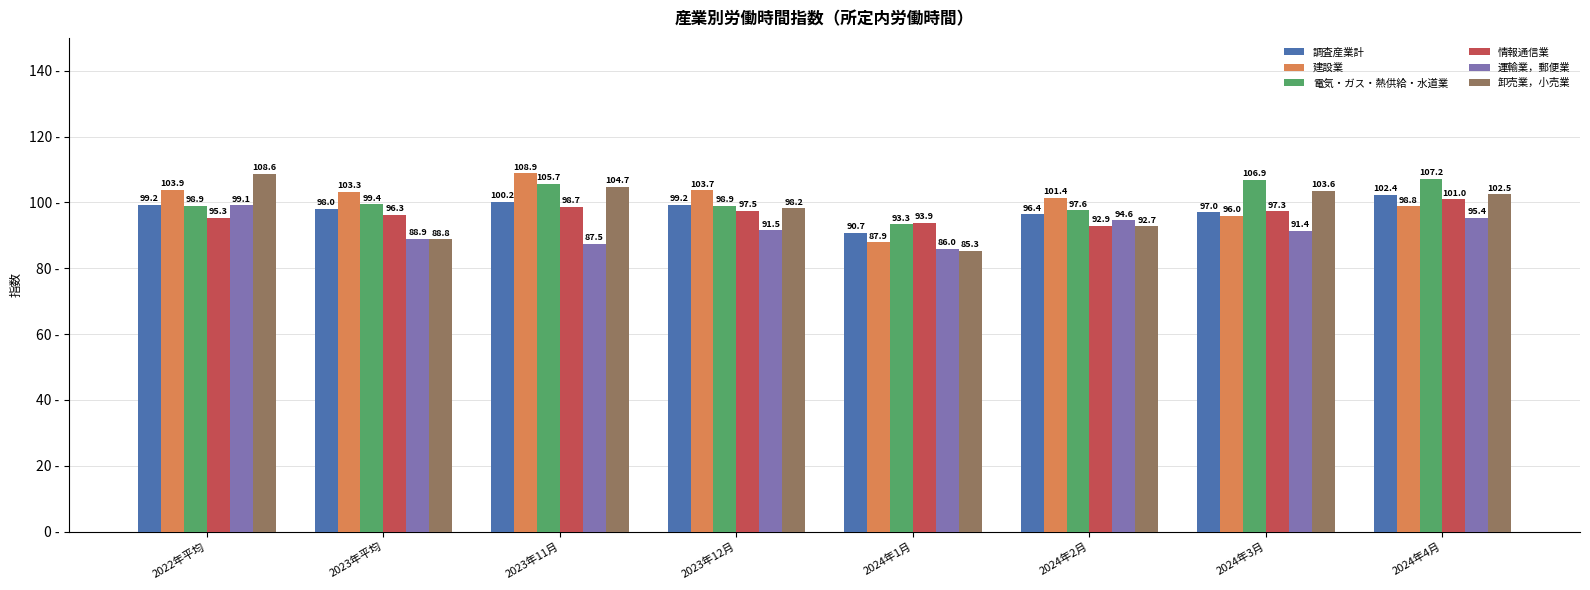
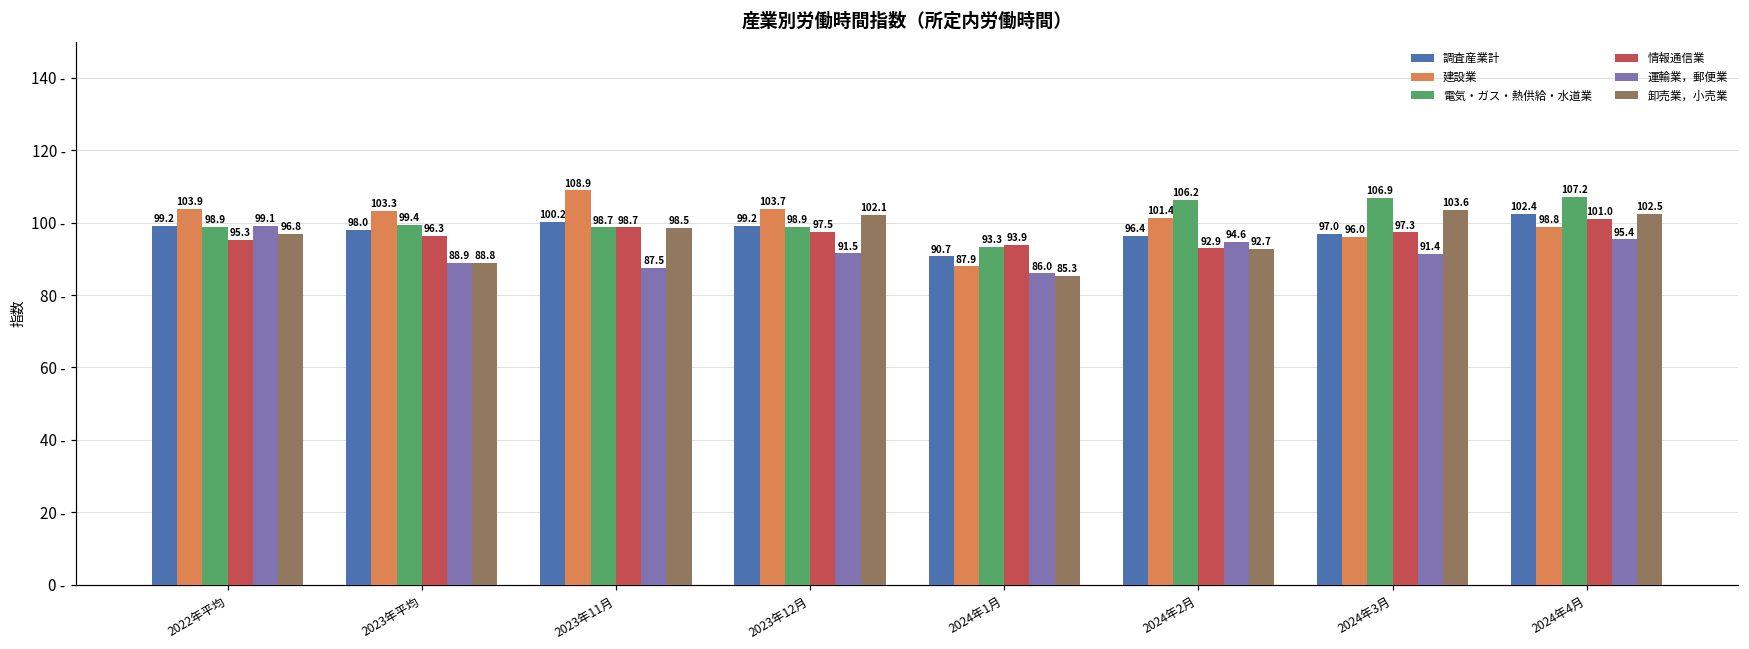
卸売業，小売業, 2022年平均: 108.6 -> 96.8
電気・ガス・熱供給・水道業, 2023年11月: 105.7 -> 98.7
卸売業，小売業, 2023年11月: 104.7 -> 98.5
卸売業，小売業, 2023年12月: 98.2 -> 102.1
電気・ガス・熱供給・水道業, 2024年2月: 97.6 -> 106.2
